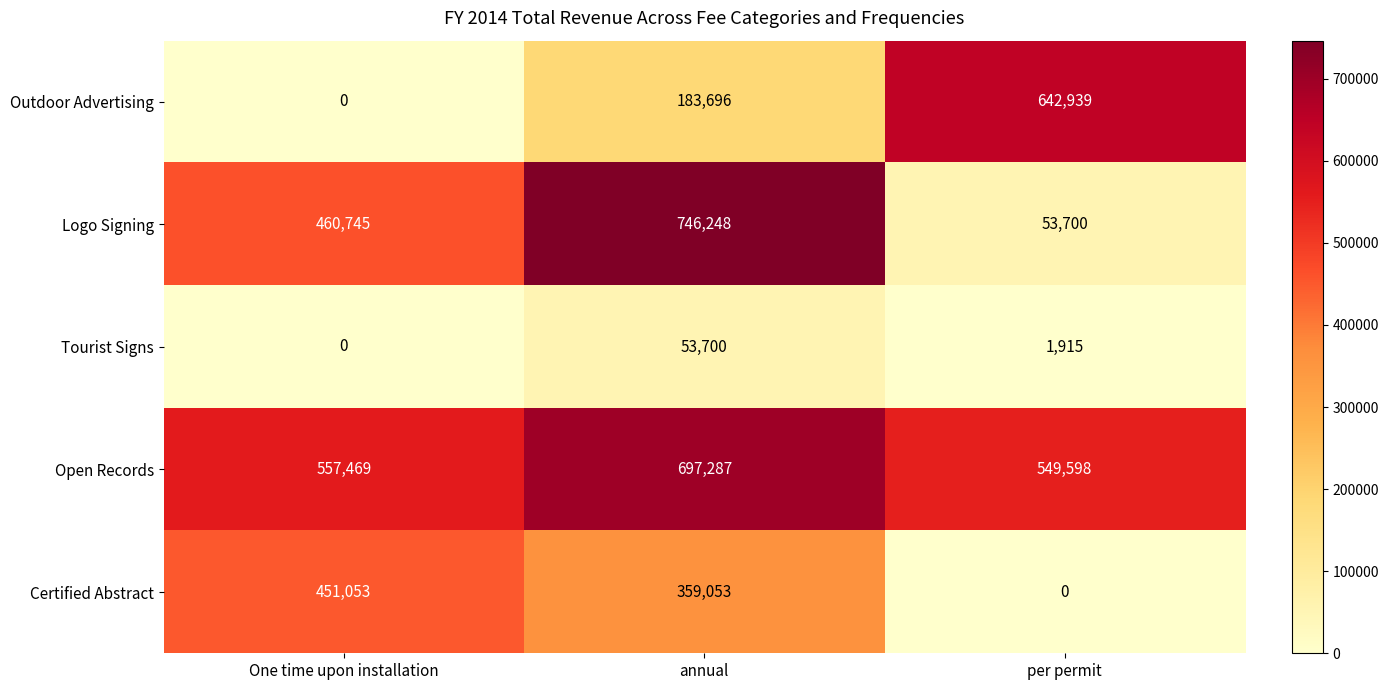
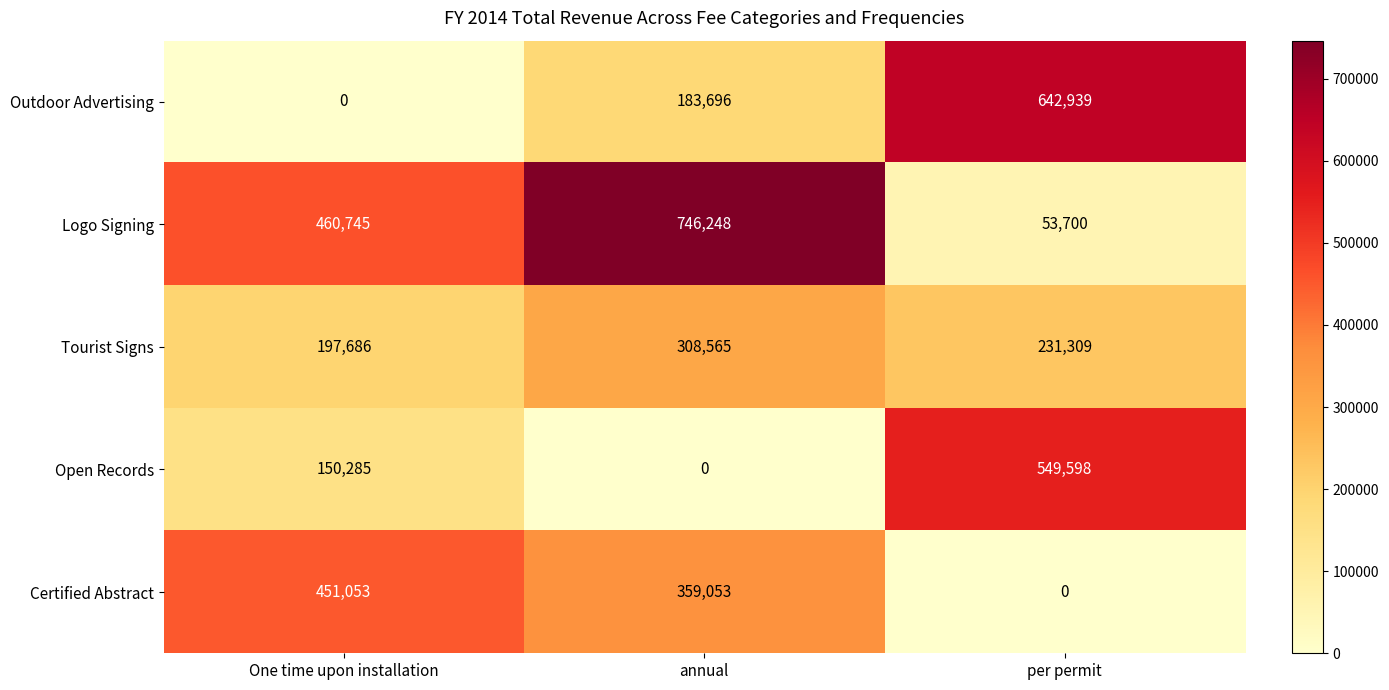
Tourist Signs, One time upon installation: 0 -> 197,686
Tourist Signs, annual: 53,700 -> 308,565
Tourist Signs, per permit: 1,915 -> 231,309
Open Records, One time upon installation: 557,469 -> 150,285
Open Records, annual: 697,287 -> 0
